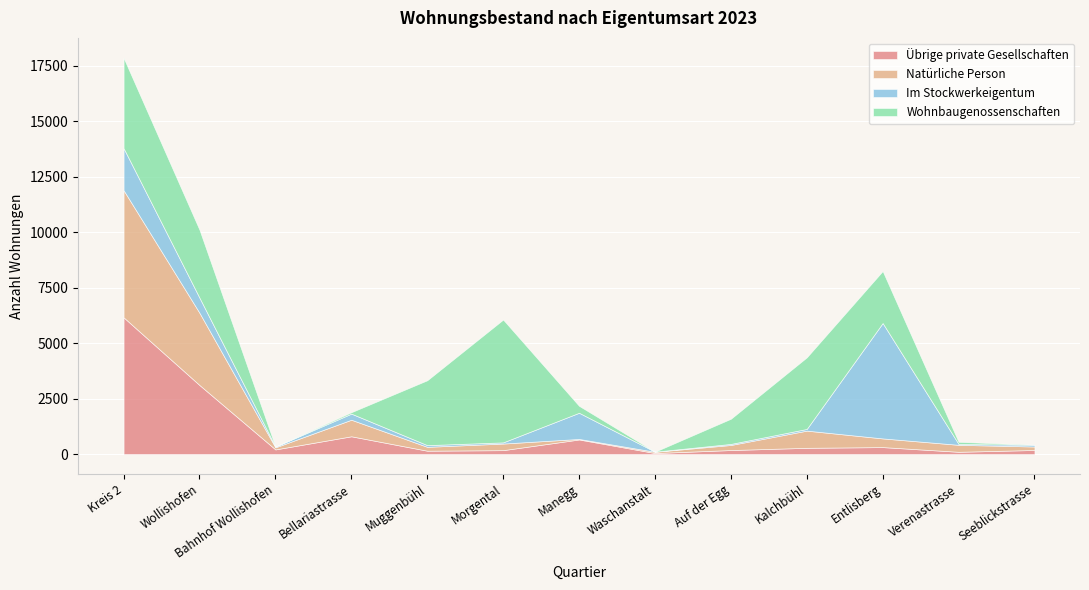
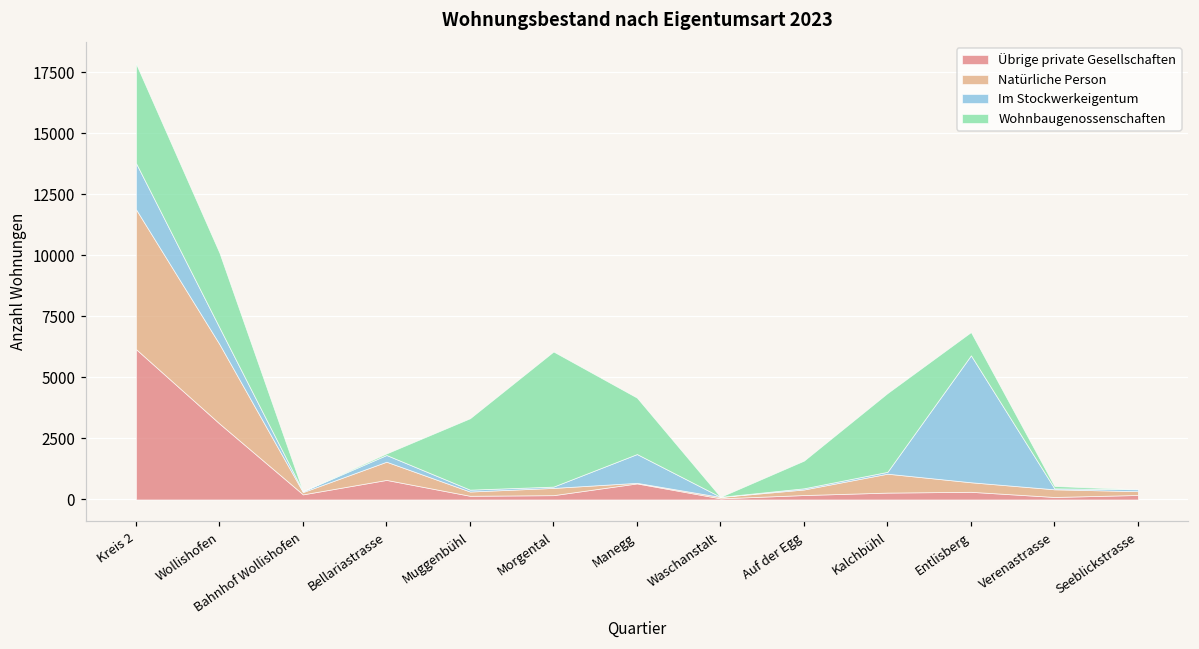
Wohnbaugenossenschaften, Manegg: 300 -> 2300
Wohnbaugenossenschaften, Entlisberg: 2300 -> 1000
